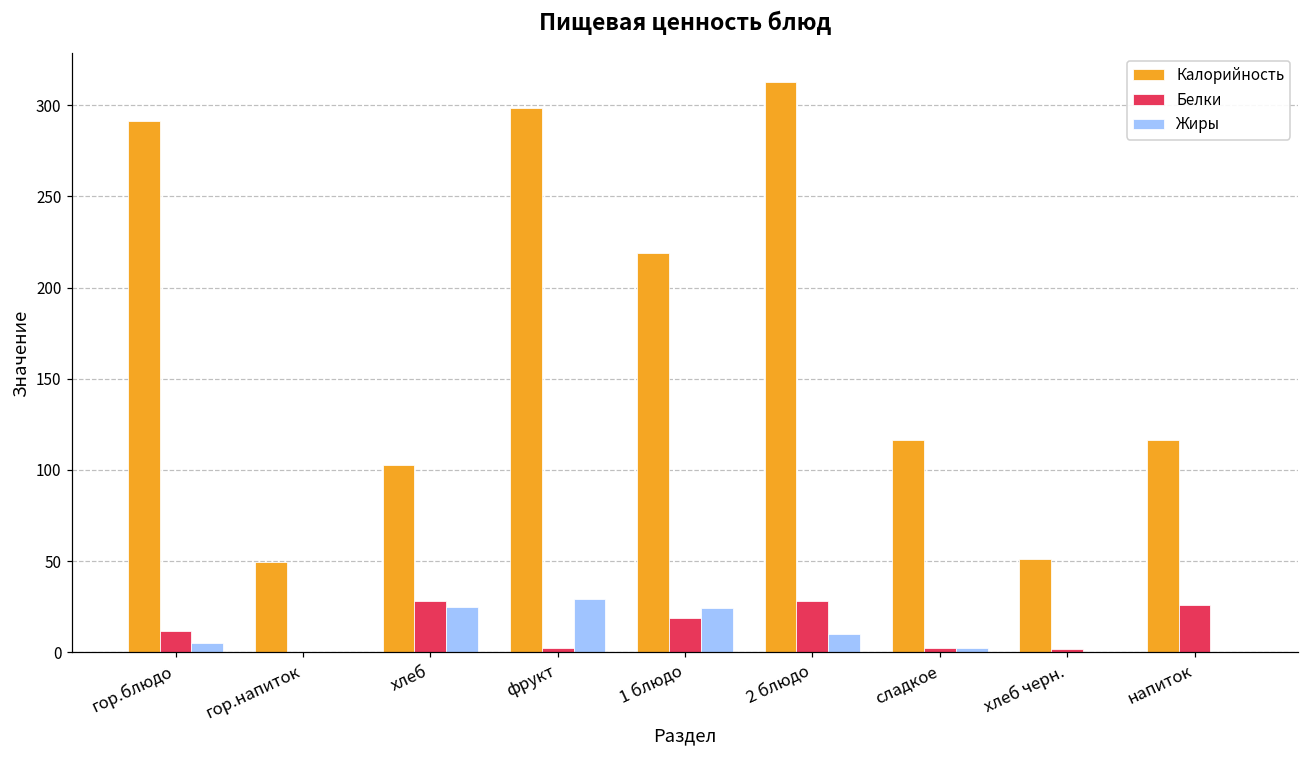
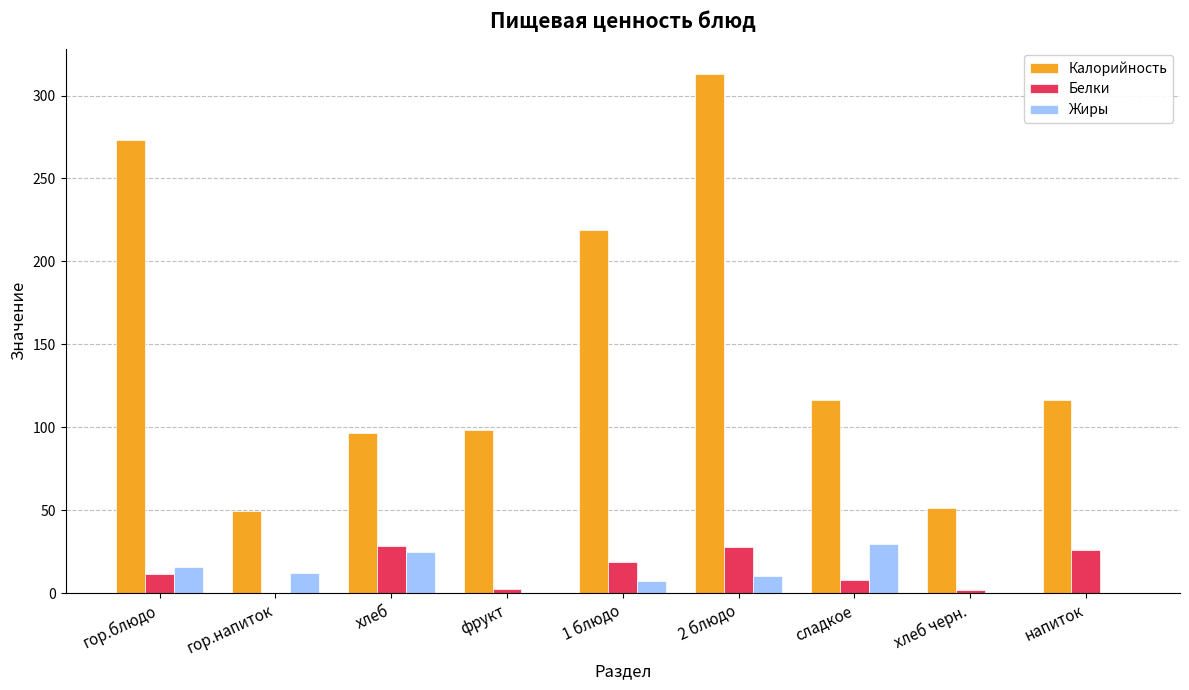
Калорийность, гор.блюдо: 291 -> 273
Жиры, гор.блюдо: 5 -> 15
Жиры, гор.напиток: 0 -> 12
Калорийность, хлеб: 103 -> 96
Калорийность, фрукт: 298 -> 98
Жиры, фрукт: 29 -> 0
Жиры, 1 блюдо: 24 -> 7
Белки, сладкое: 2 -> 8
Жиры, сладкое: 3 -> 29
